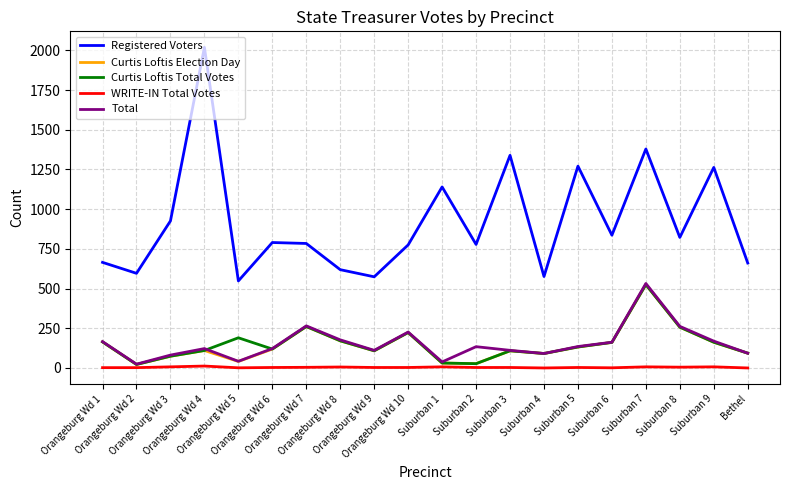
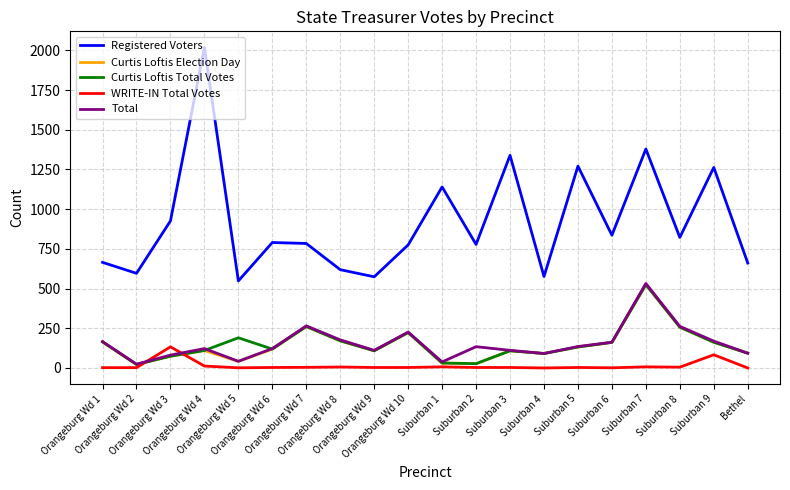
WRITE-IN Total Votes, Orangeburg Wd 3: 10 -> 130
WRITE-IN Total Votes, Suburban 9: 10 -> 80
